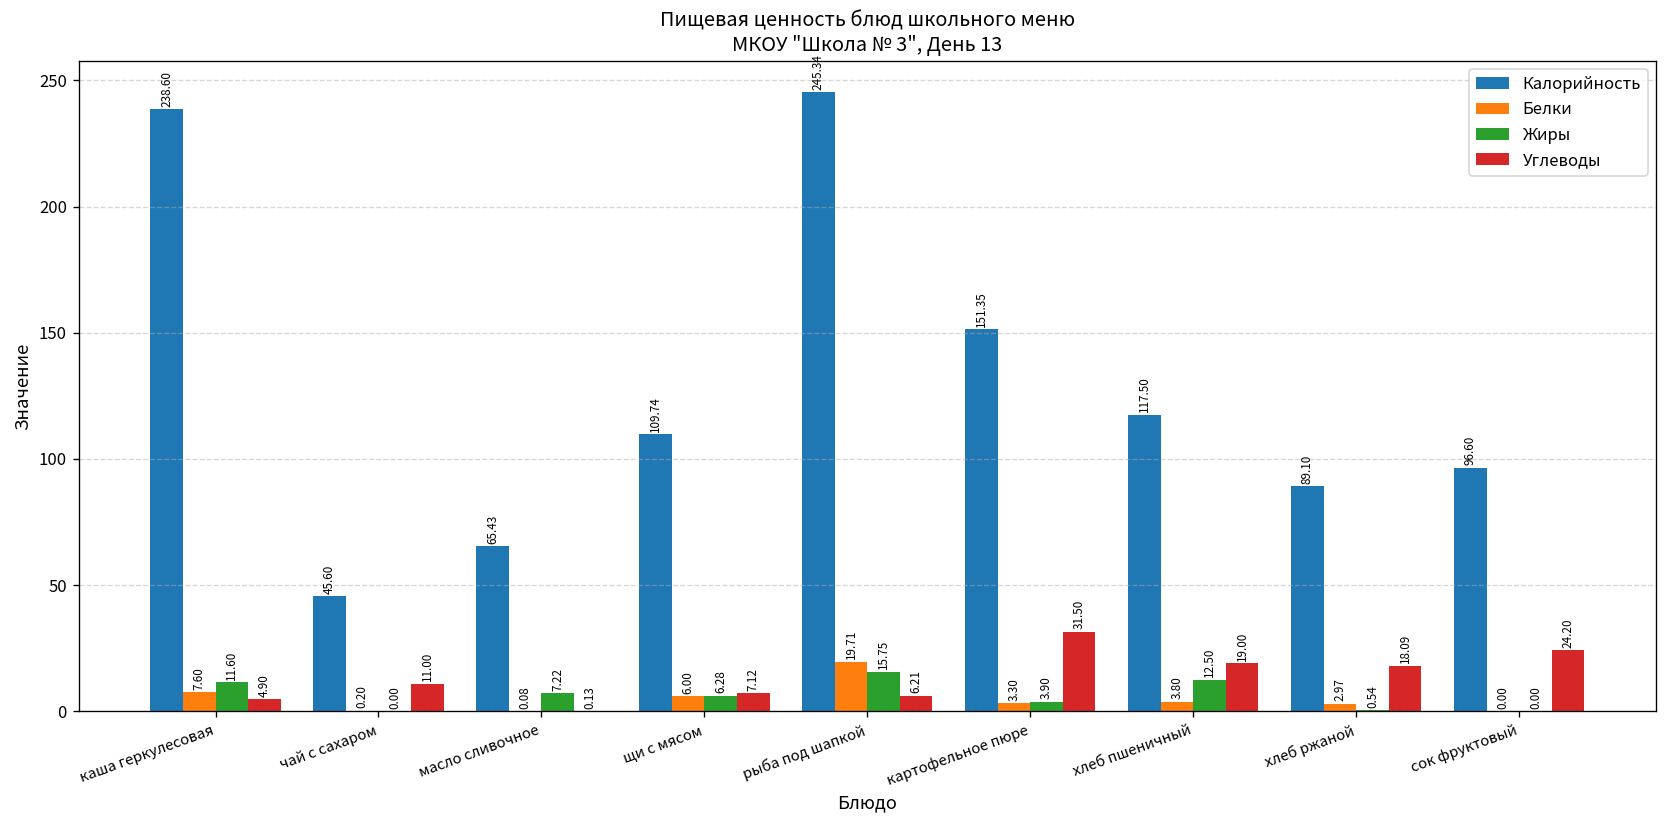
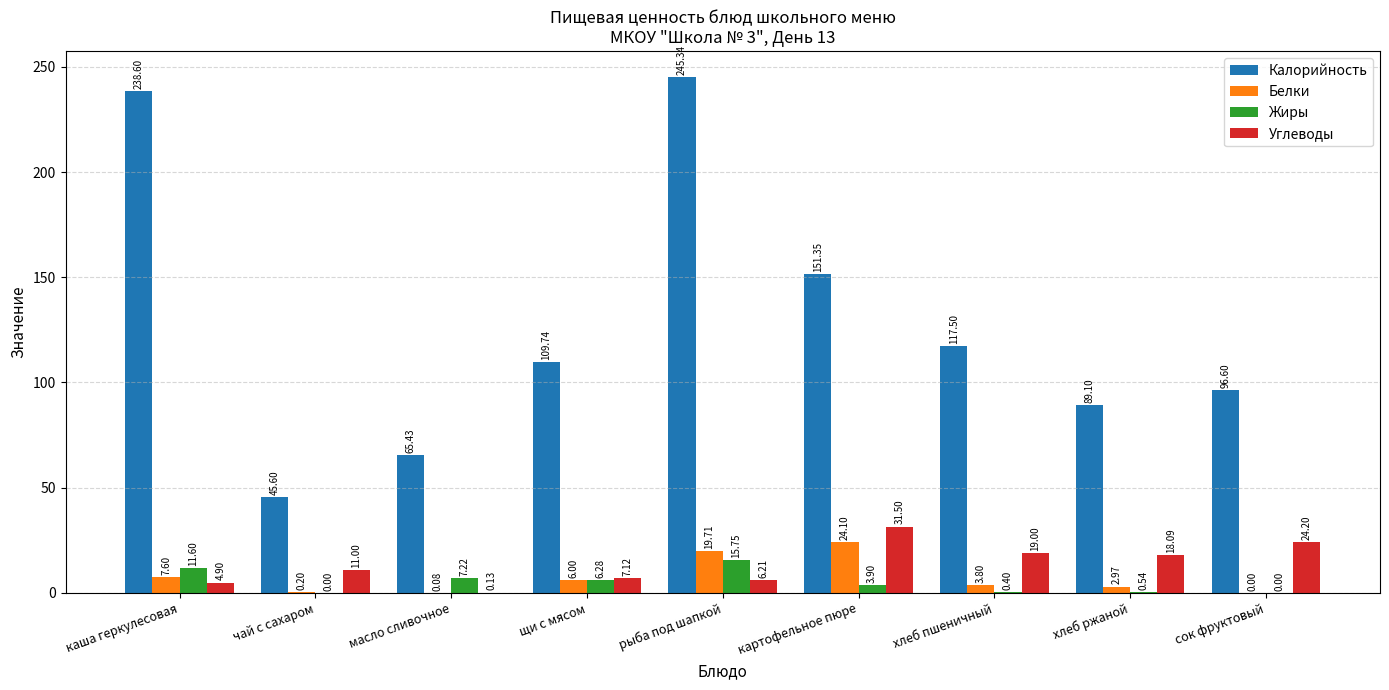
Белки, картофельное пюре: 3.30 -> 24.10
Жиры, хлеб пшеничный: 12.50 -> 0.40
